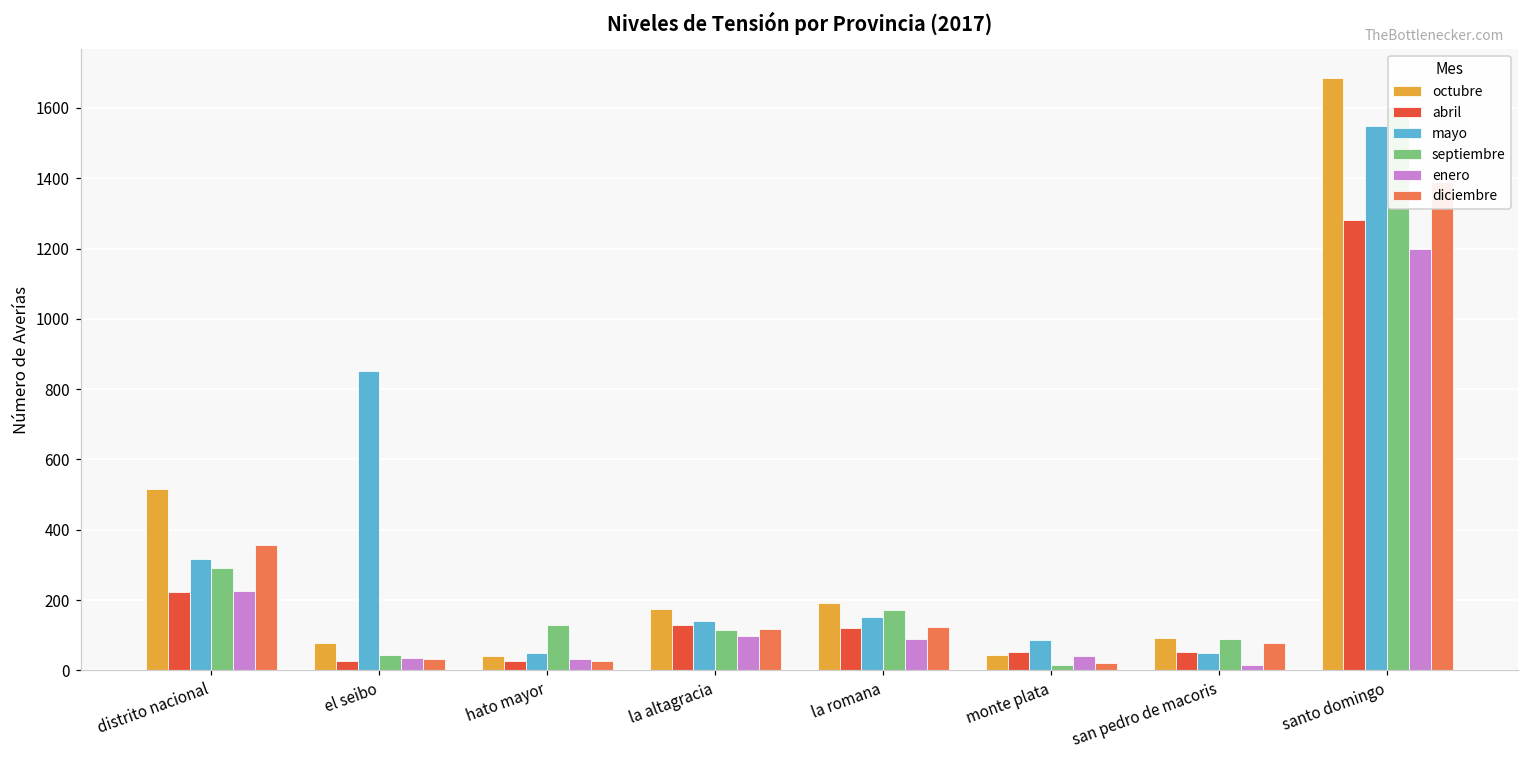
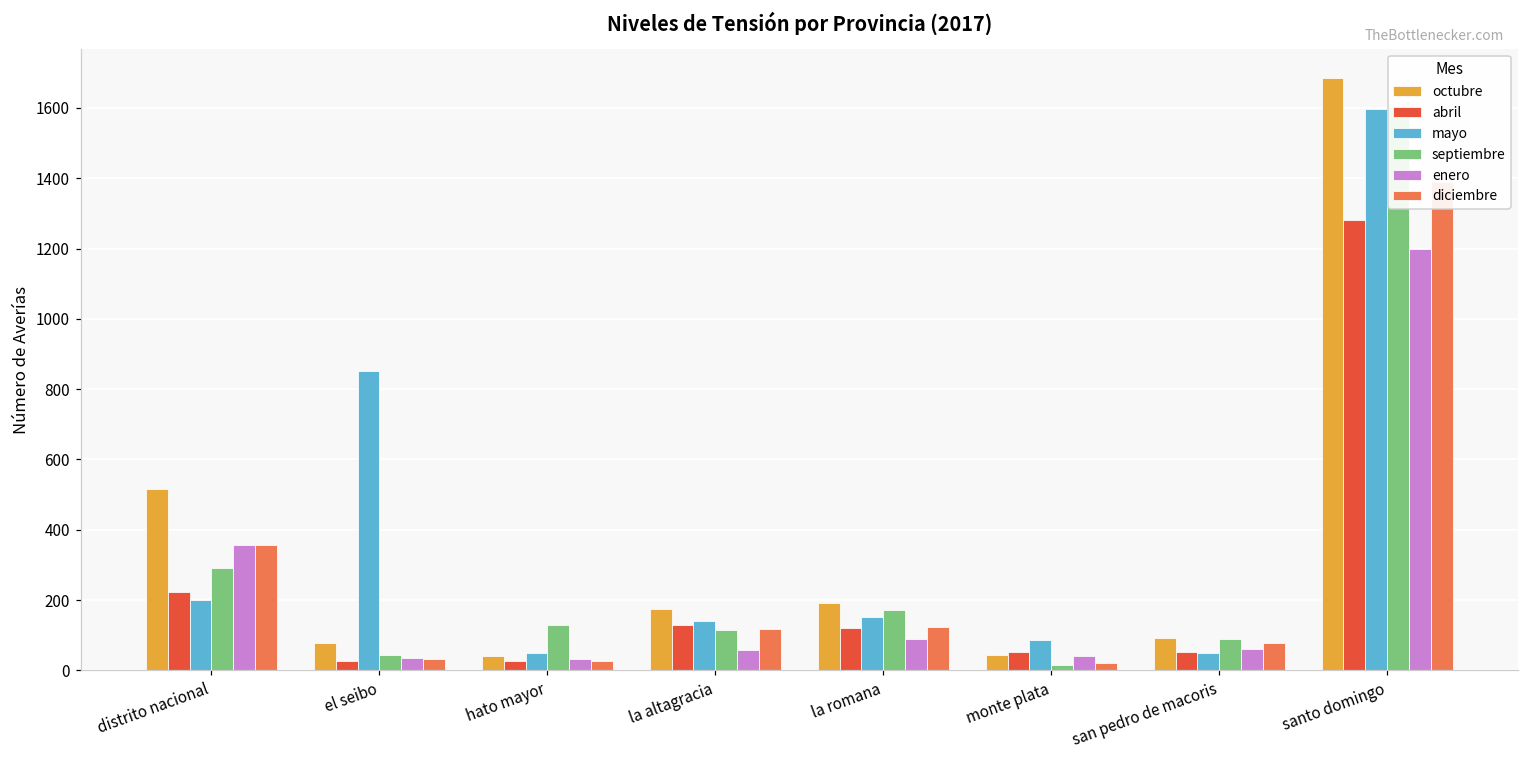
mayo, distrito nacional: 320 -> 200
enero, distrito nacional: 230 -> 360
enero, la altagracia: 100 -> 60
enero, san pedro de macoris: 20 -> 60
mayo, santo domingo: 1550 -> 1600
